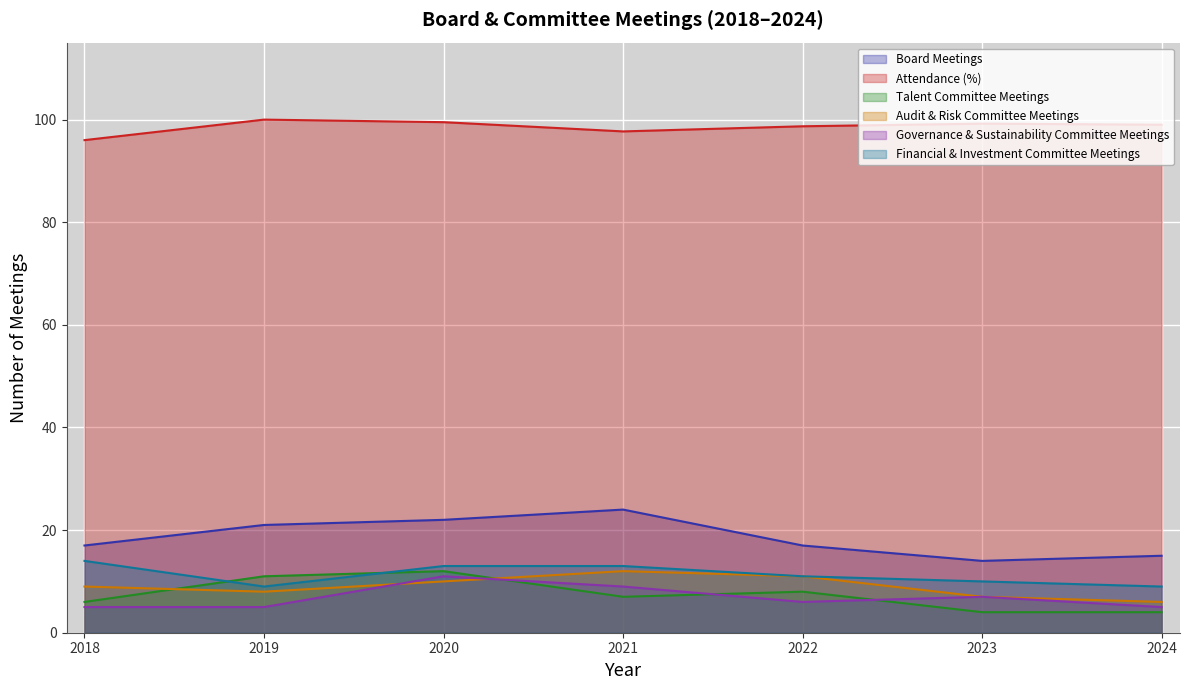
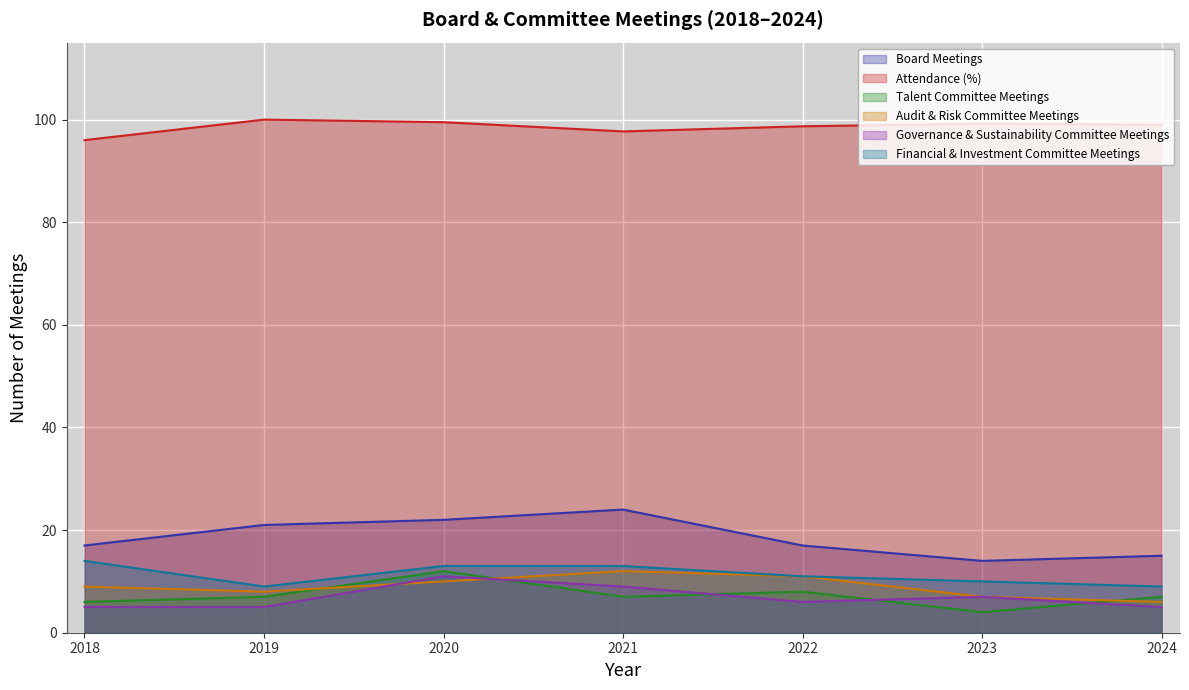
Talent Committee Meetings, 2019: 11 -> 7
Talent Committee Meetings, 2024: 4 -> 7
